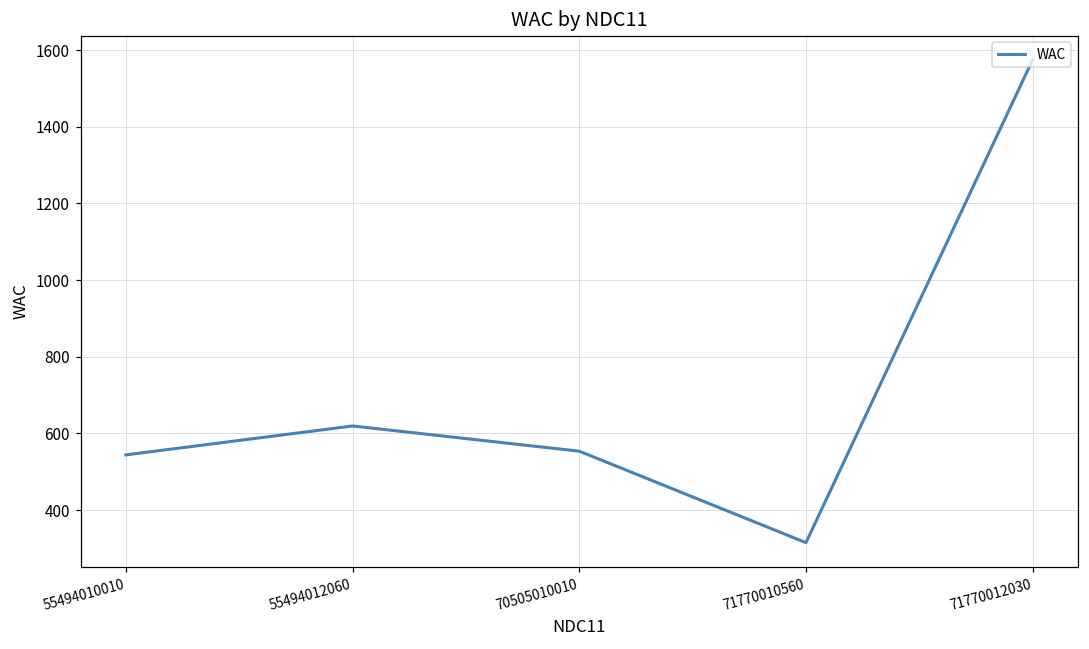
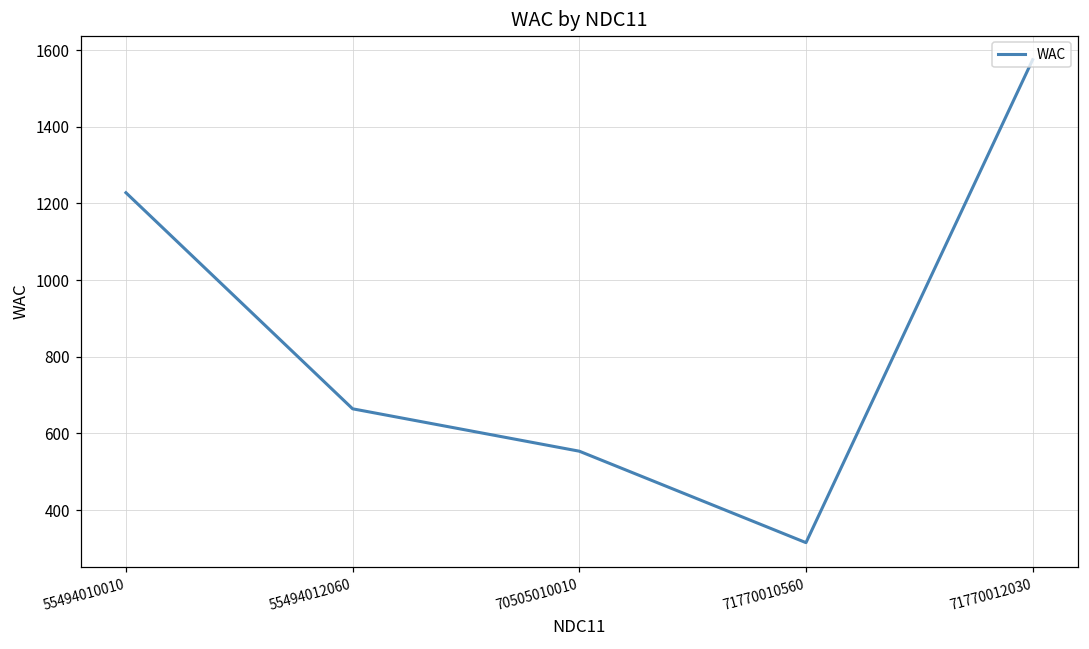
55494010010: 540 -> 1230
55494012060: 620 -> 660
